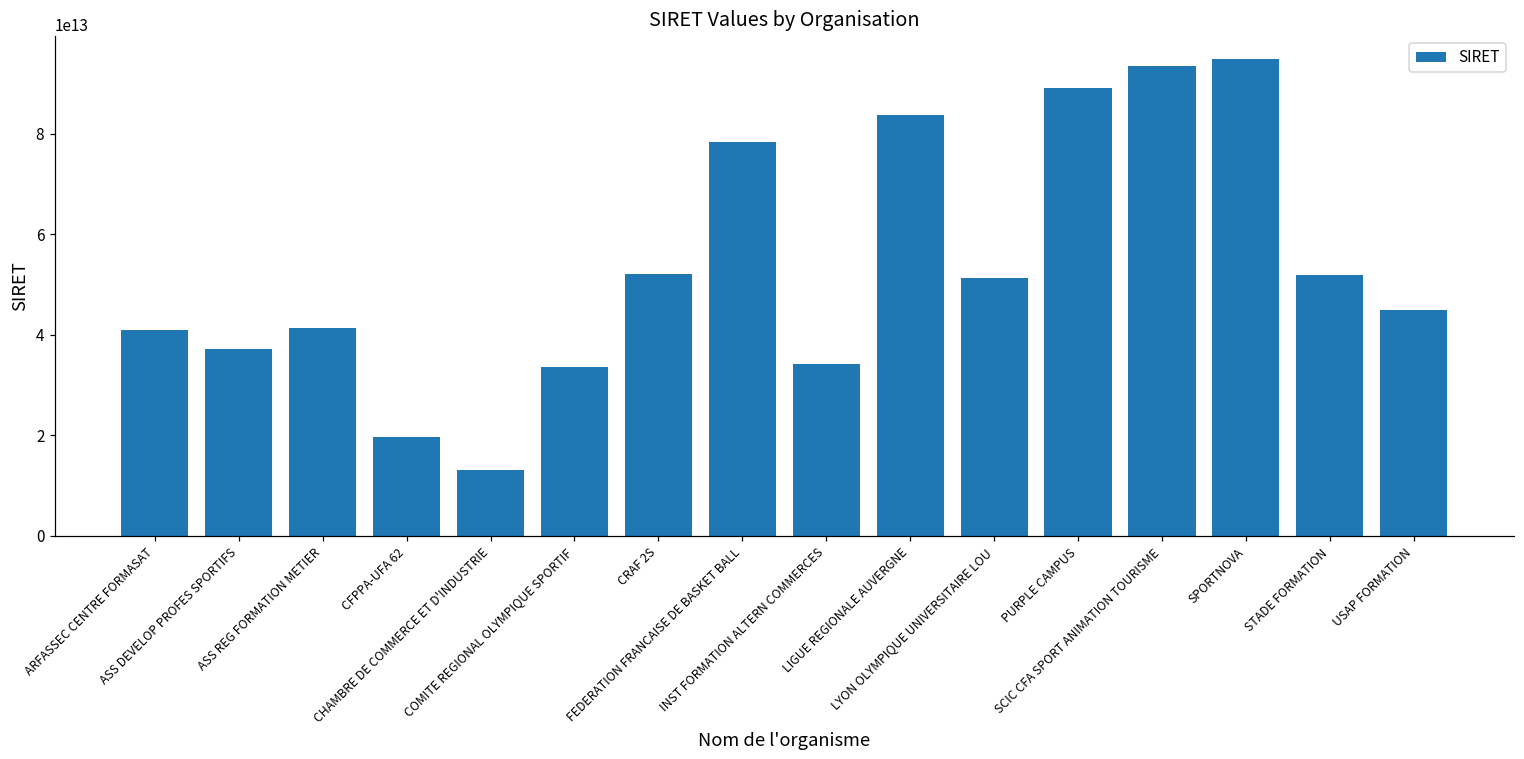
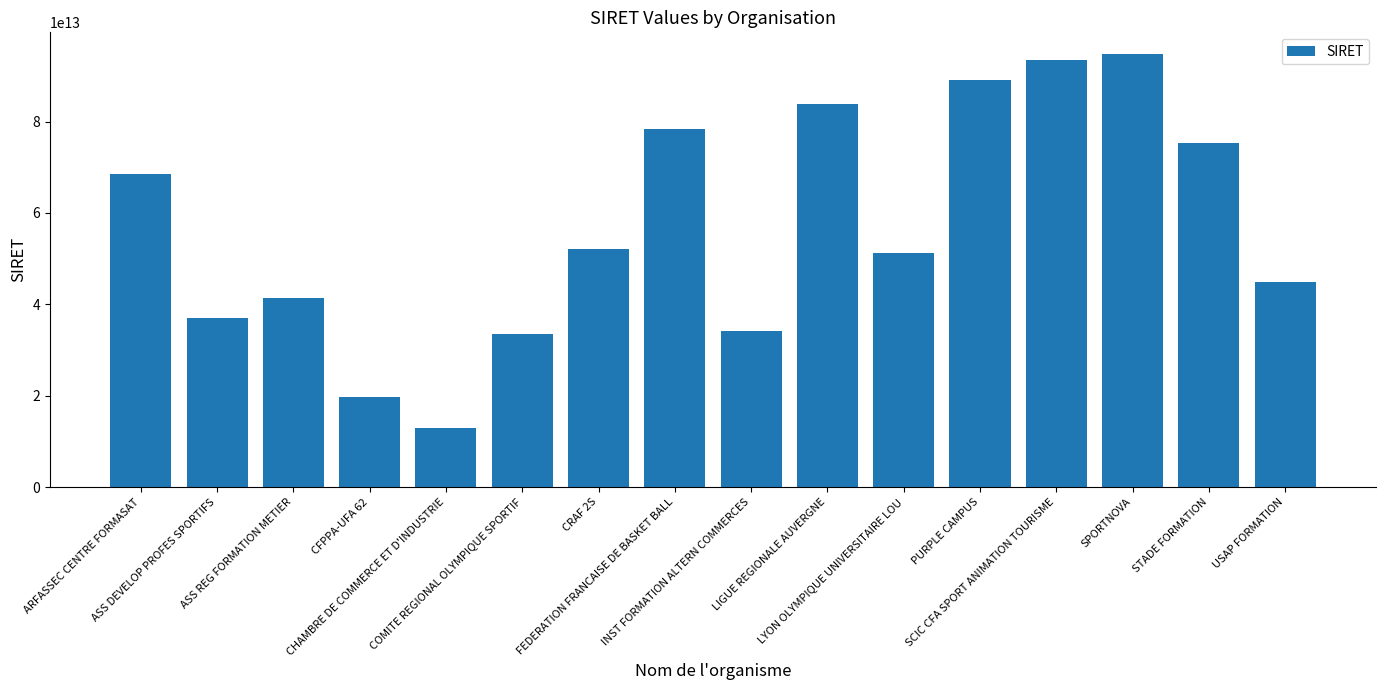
ARFASSEC CENTRE FORMASAT: 41000000000000 -> 69000000000000
STADE FORMATION: 52000000000000 -> 75000000000000
